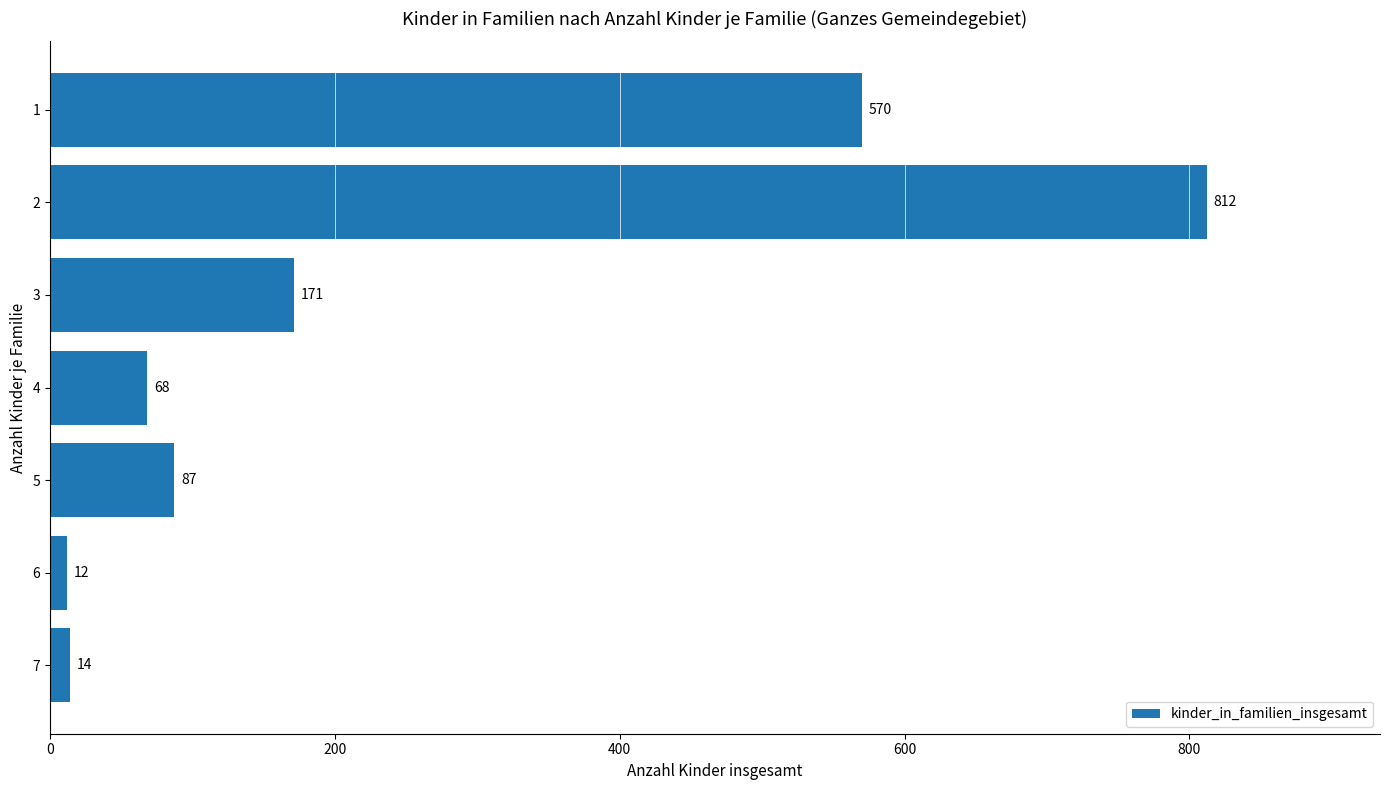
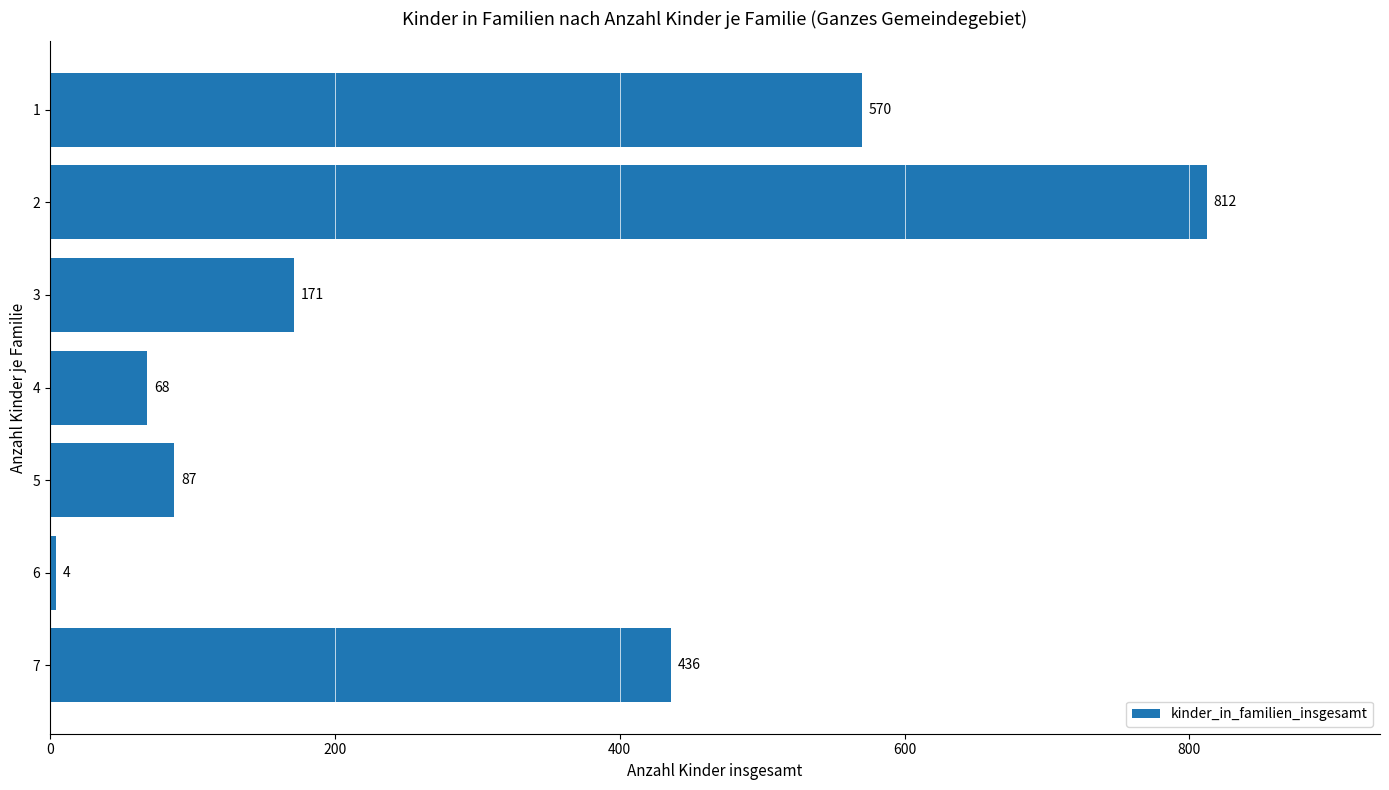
6: 12 -> 4
7: 14 -> 436
